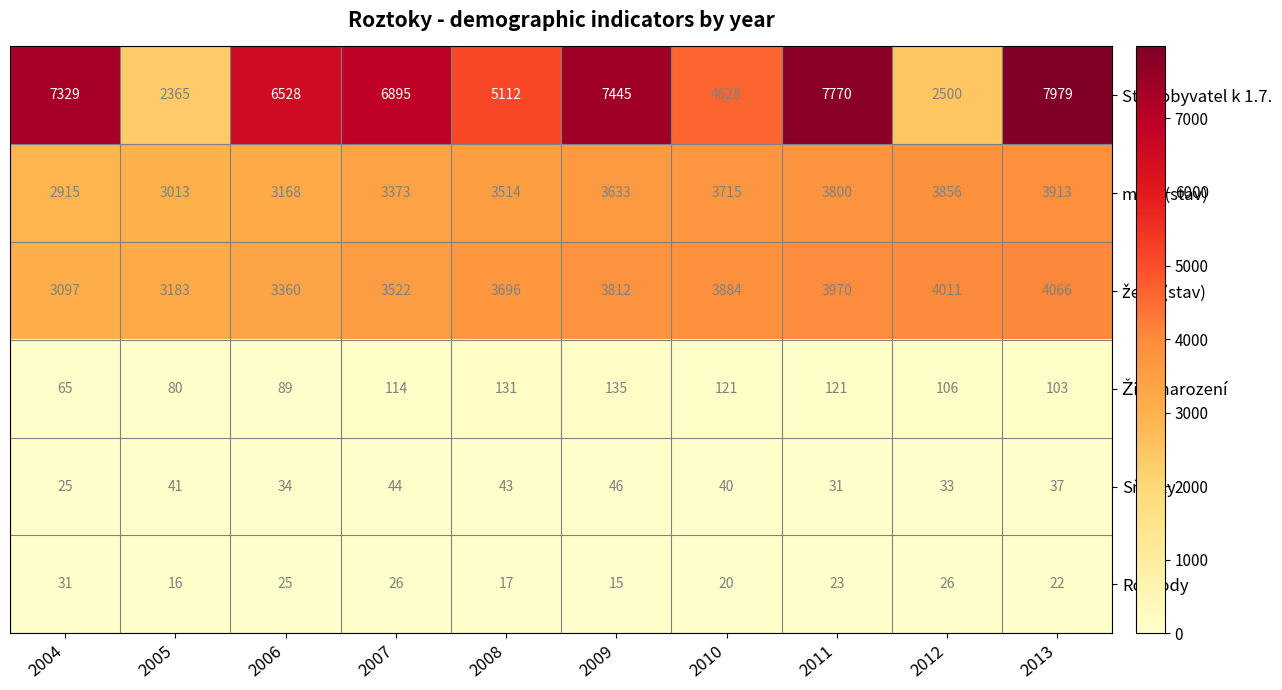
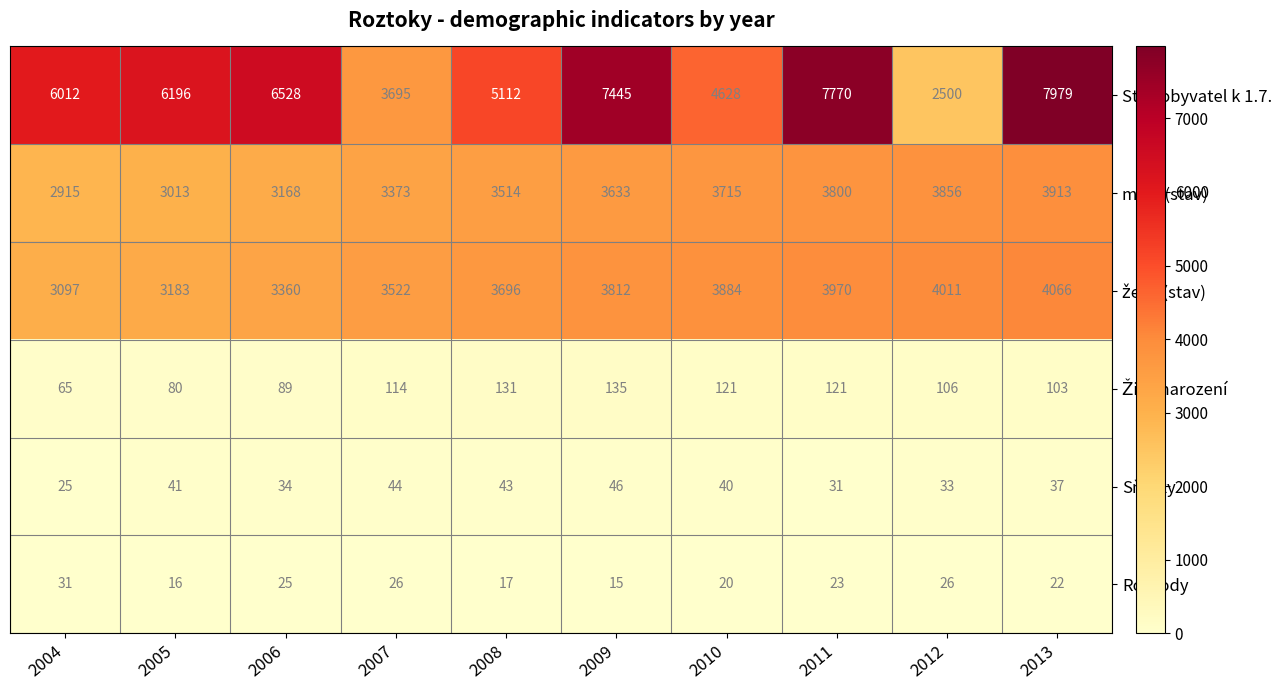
Stav obyvatel k 1.7., 2004: 7329 -> 6012
Stav obyvatel k 1.7., 2005: 2365 -> 6196
Stav obyvatel k 1.7., 2007: 6895 -> 3695
